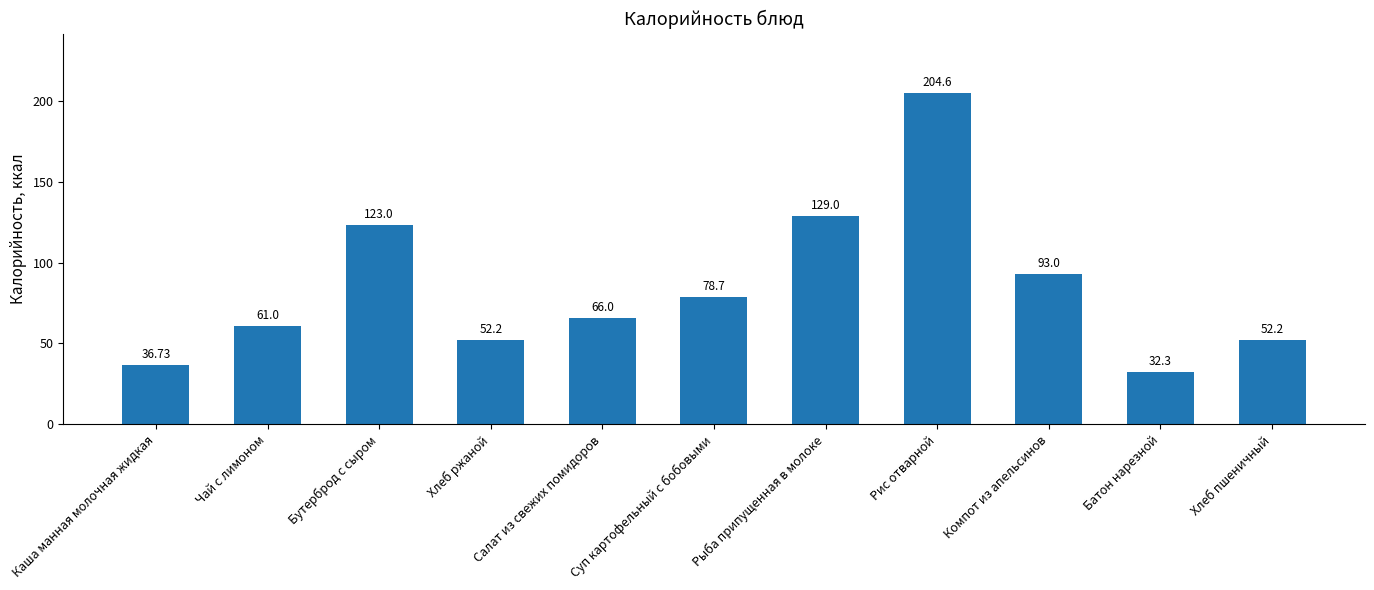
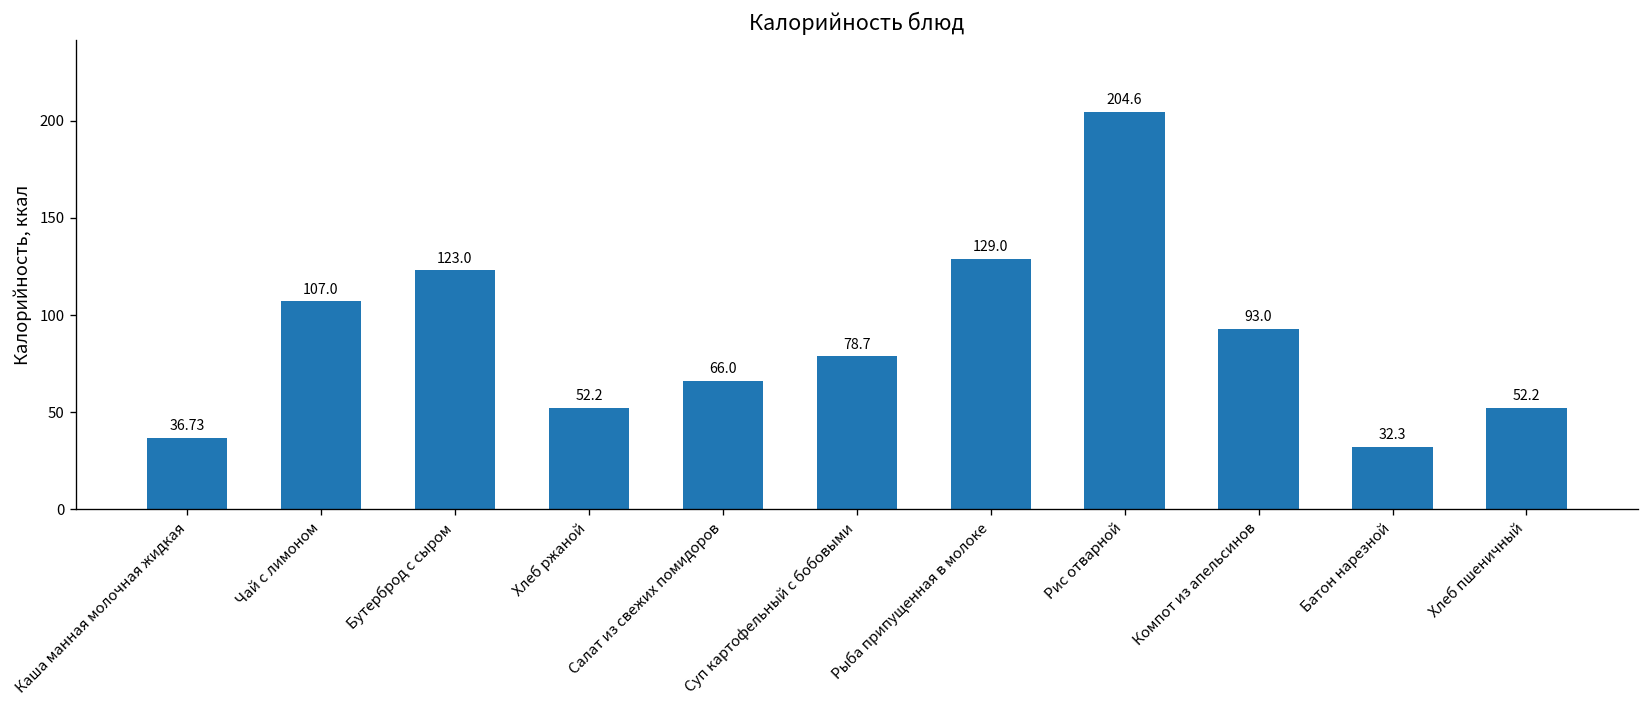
Чай с лимоном: 61.0 -> 107.0
